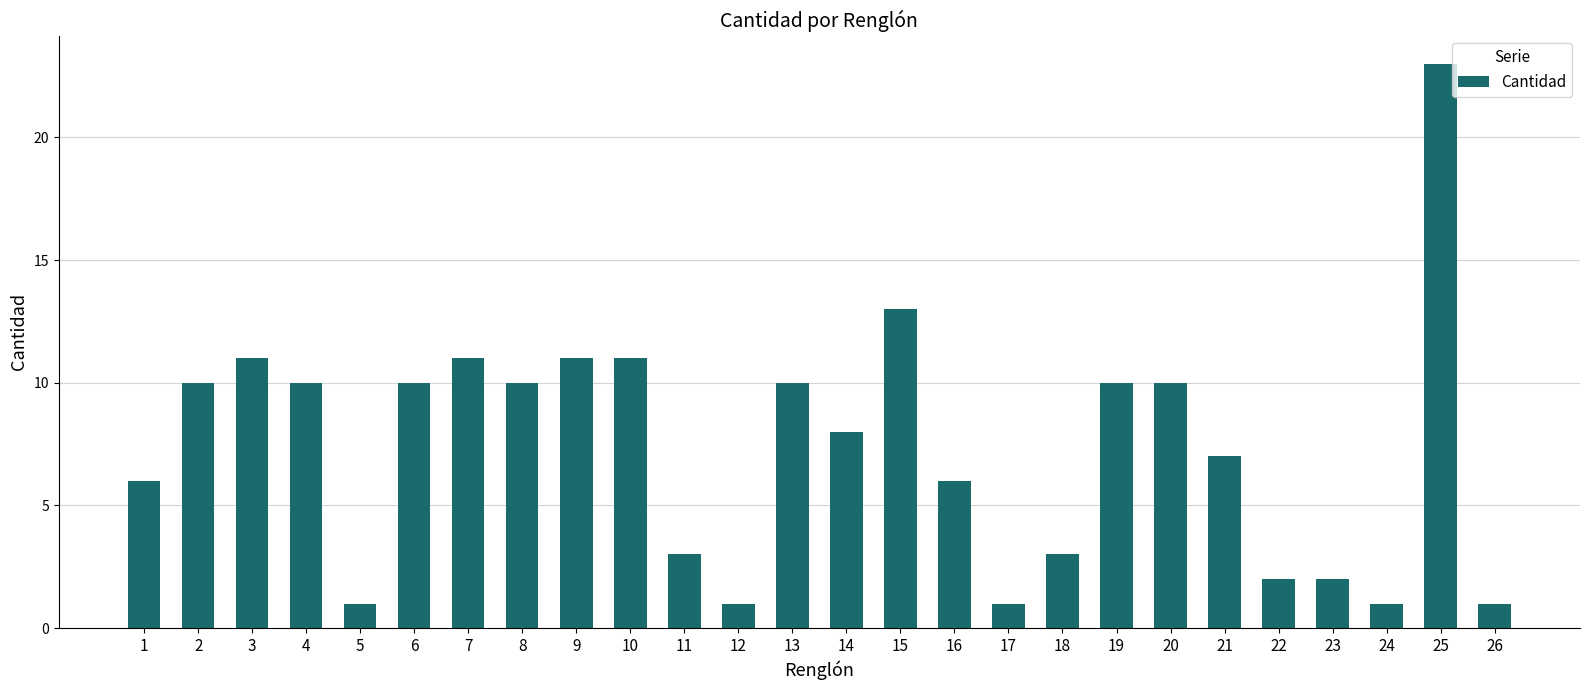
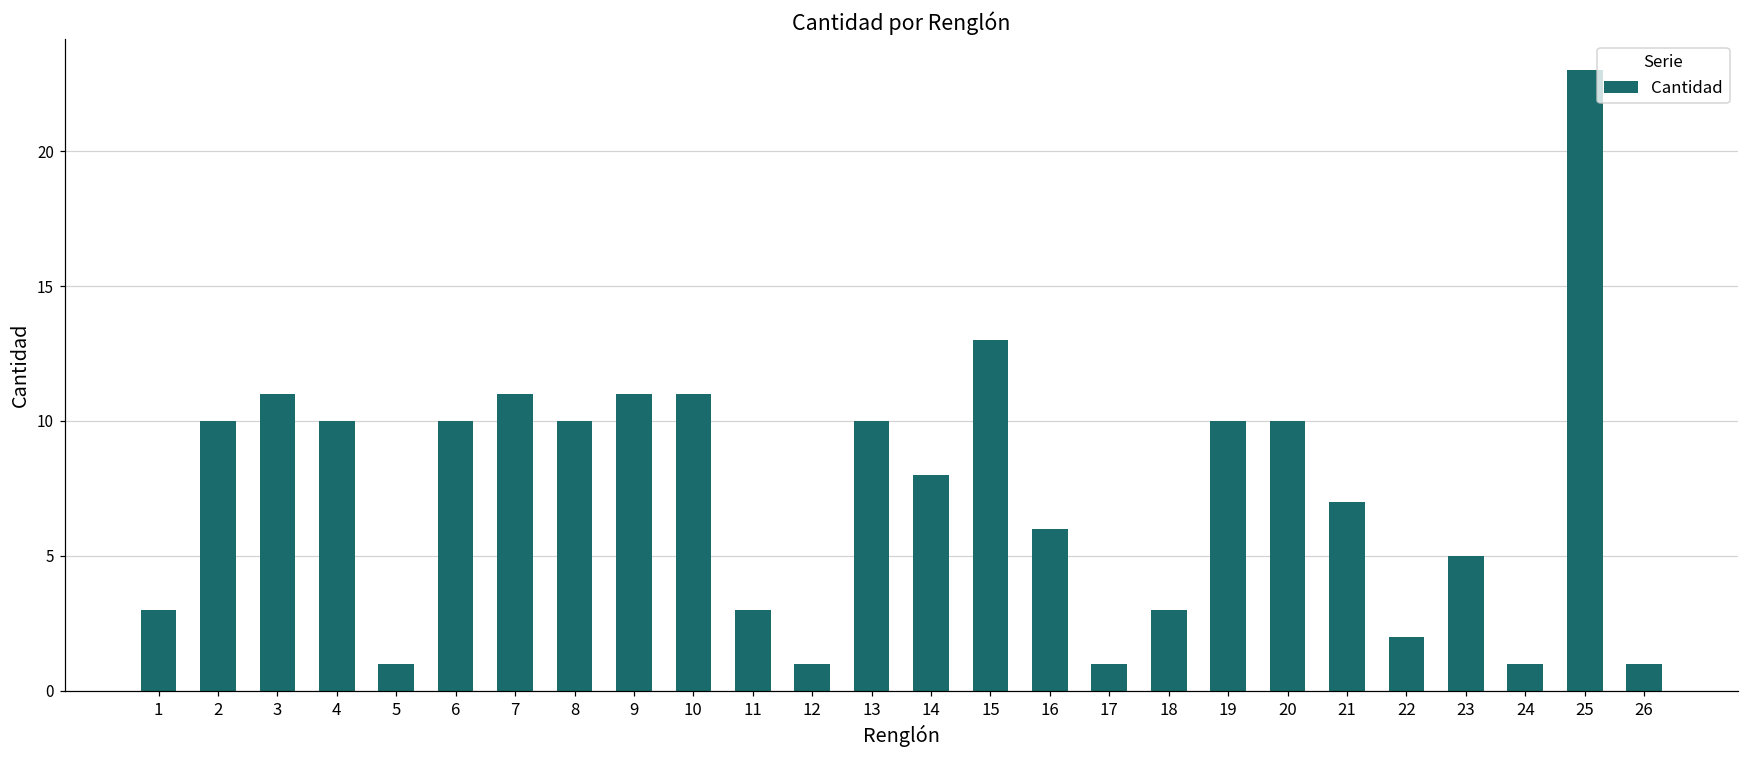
1: 6 -> 3
23: 2 -> 5
